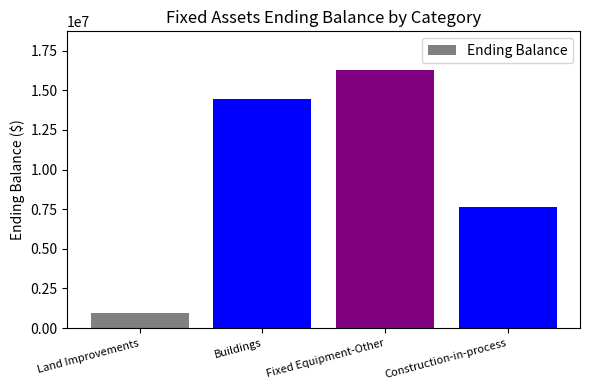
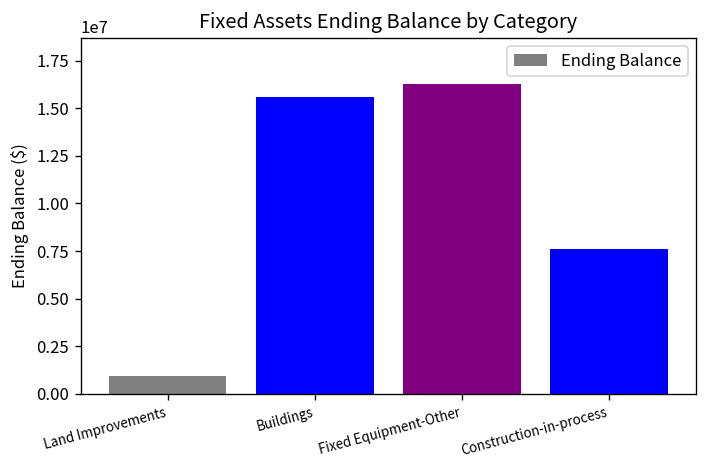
Buildings: 14400000 -> 15600000
